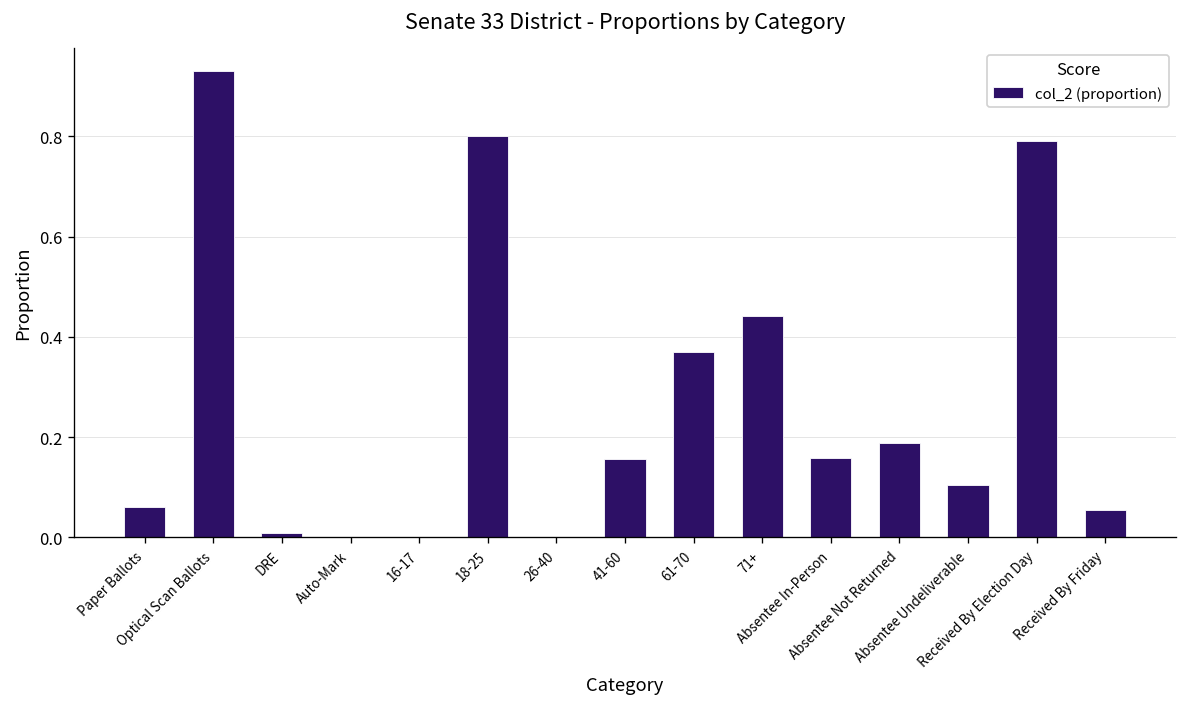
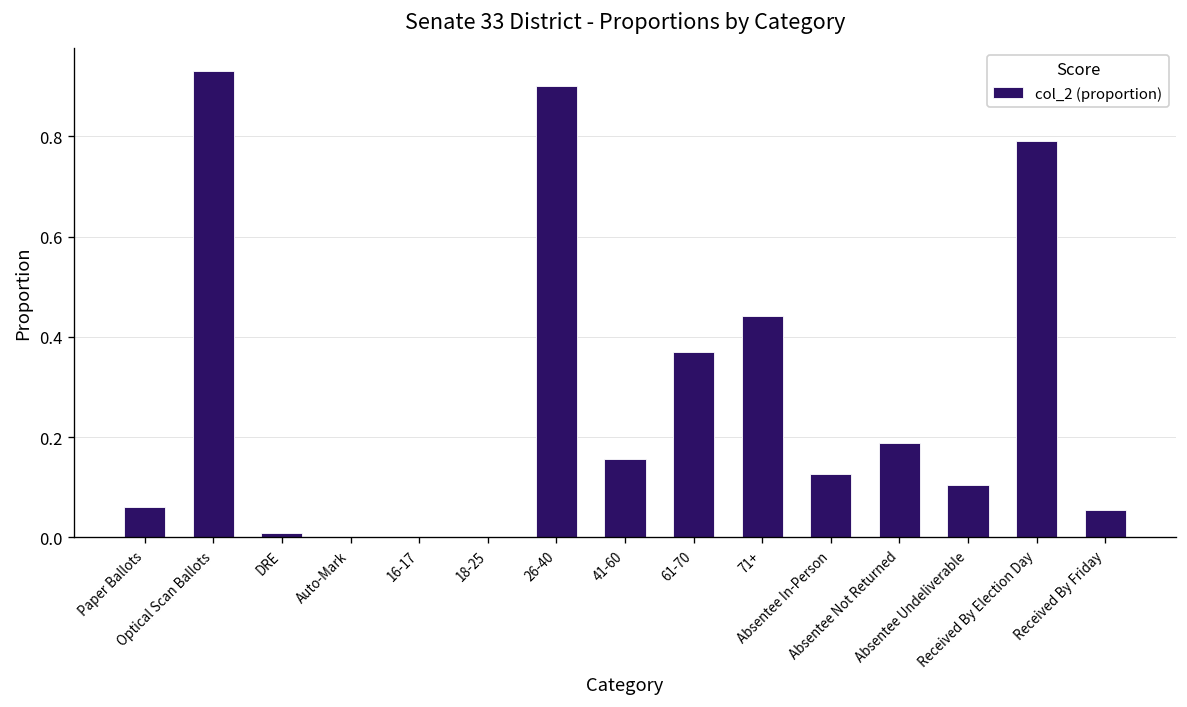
18-25: 0.8 -> 0.0
26-40: 0.0 -> 0.9
Absentee In-Person: 0.16 -> 0.13
